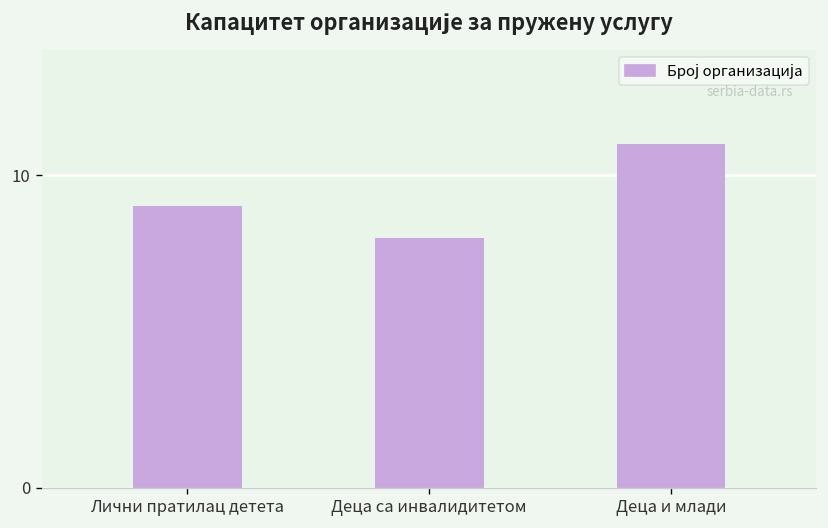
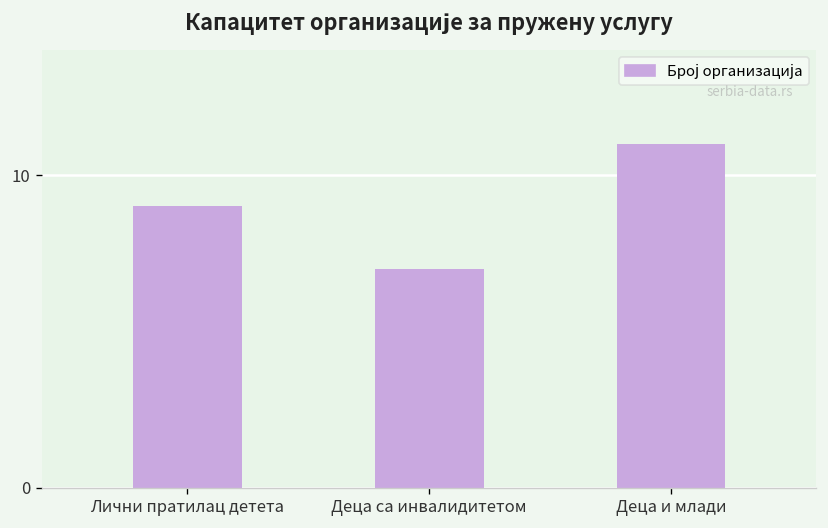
Деца са инвалидитетом: 8 -> 7
